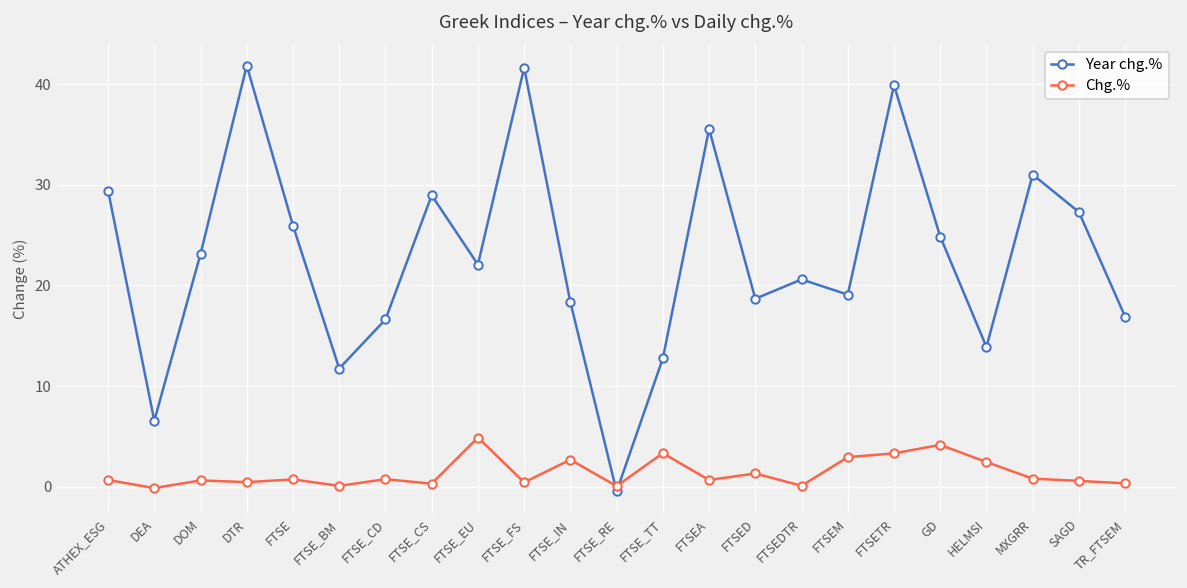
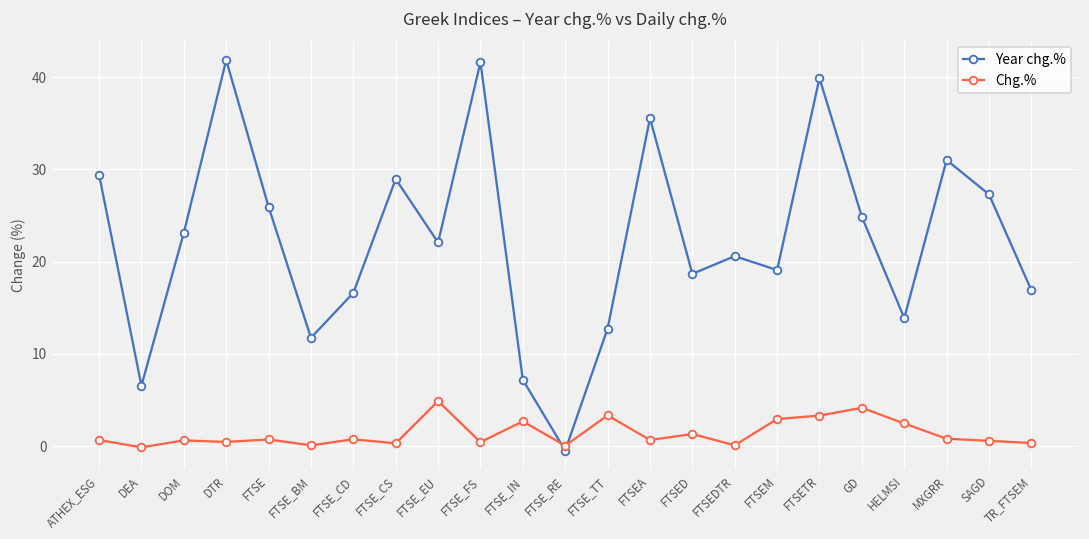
Year chg.%, FTSE_IN: 18 -> 7
